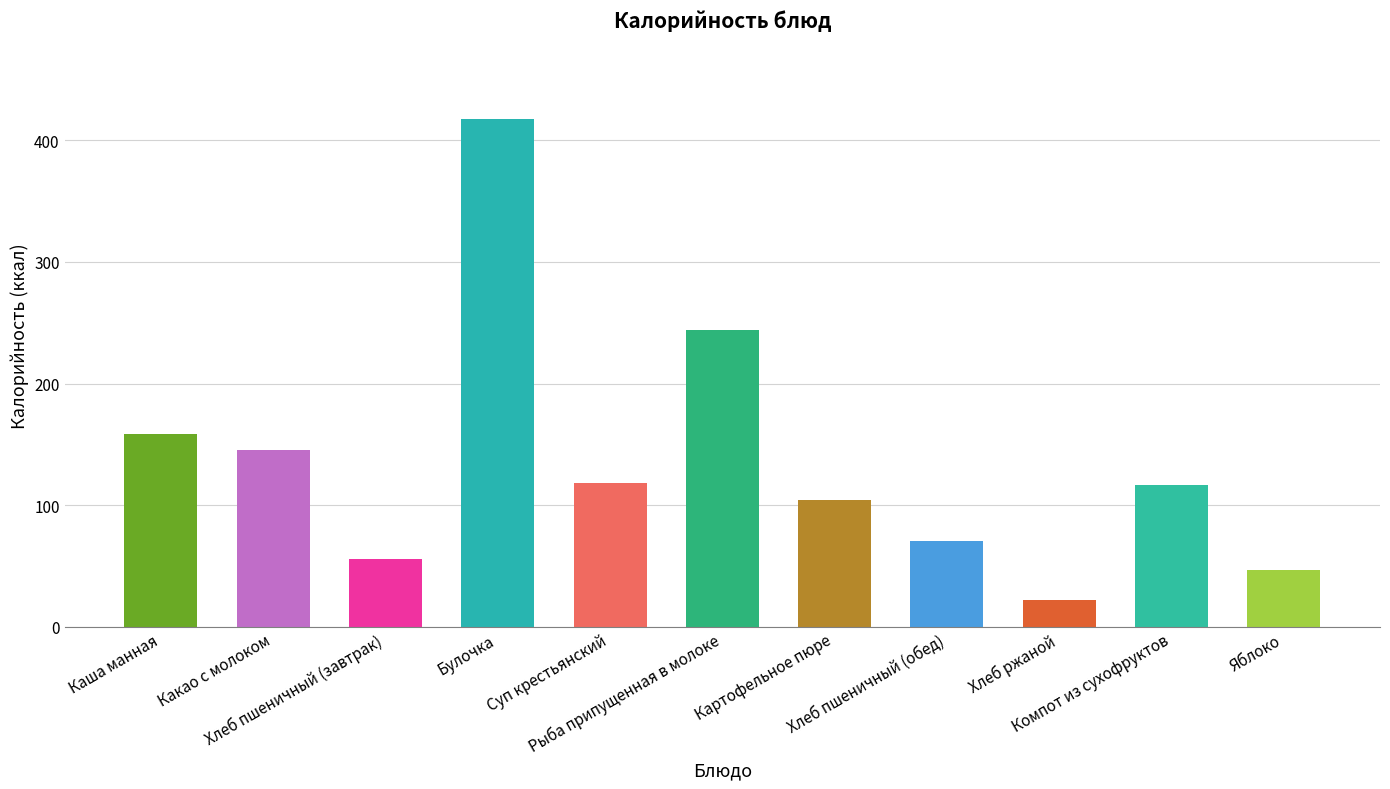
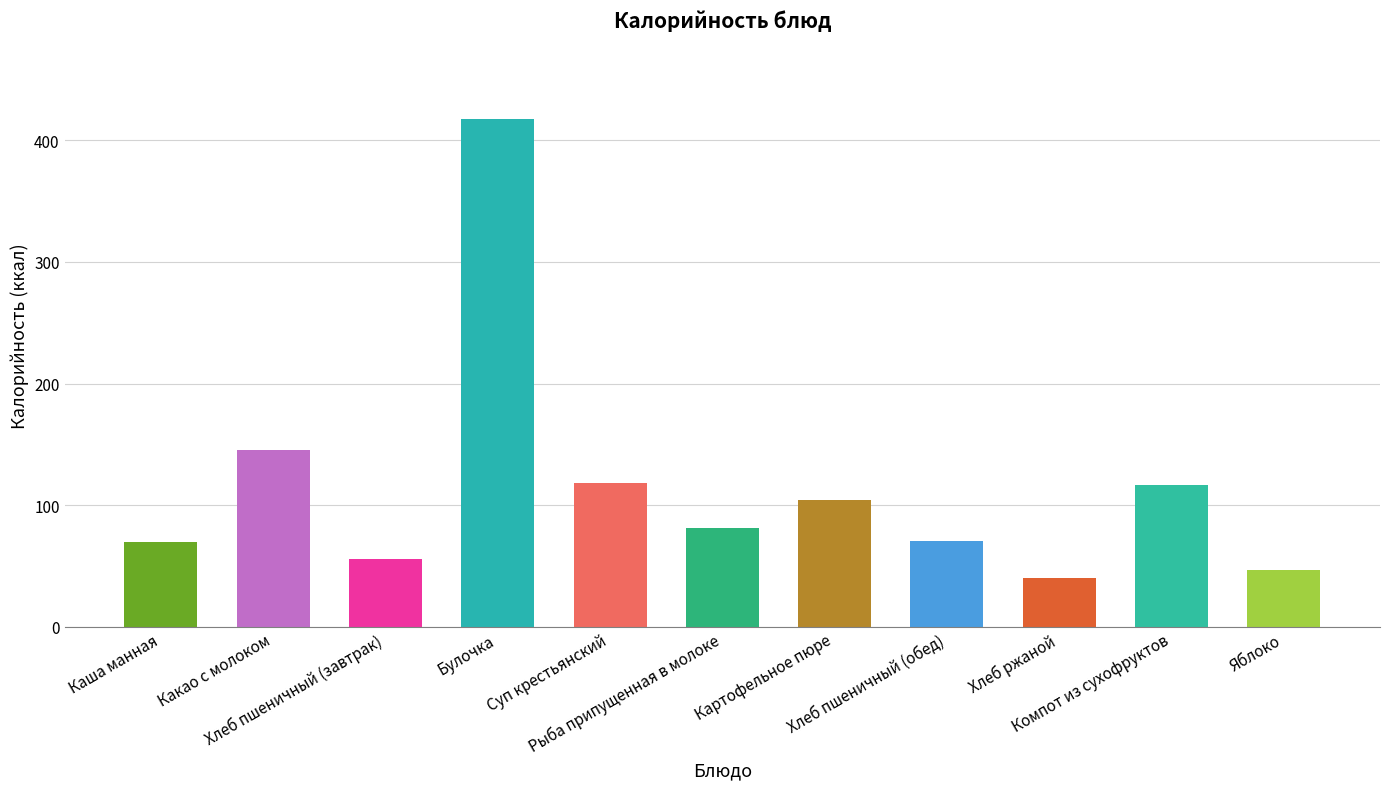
Каша манная: 159 -> 70
Рыба припущенная в молоке: 244 -> 81
Хлеб ржаной: 22 -> 40
